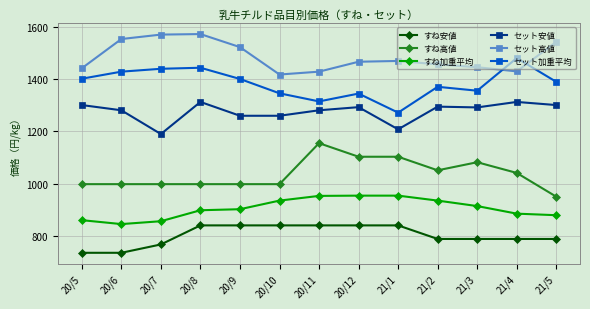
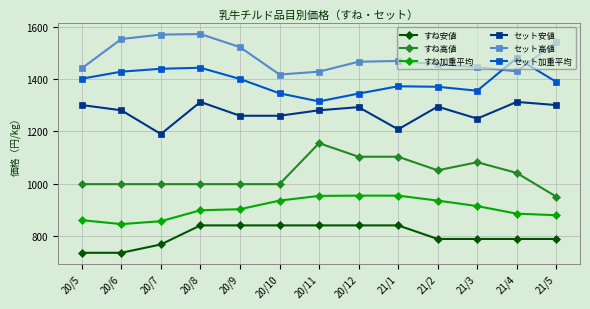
セット加重平均, 21/1: 1270 -> 1370
セット安値, 21/3: 1290 -> 1250
